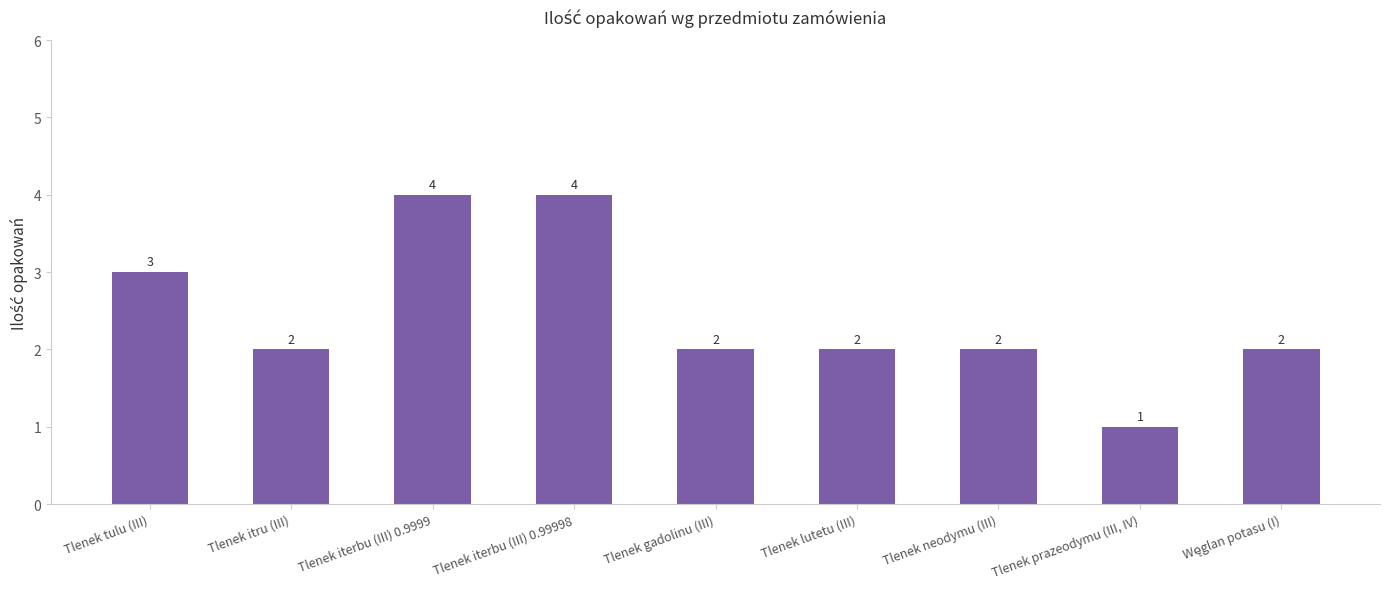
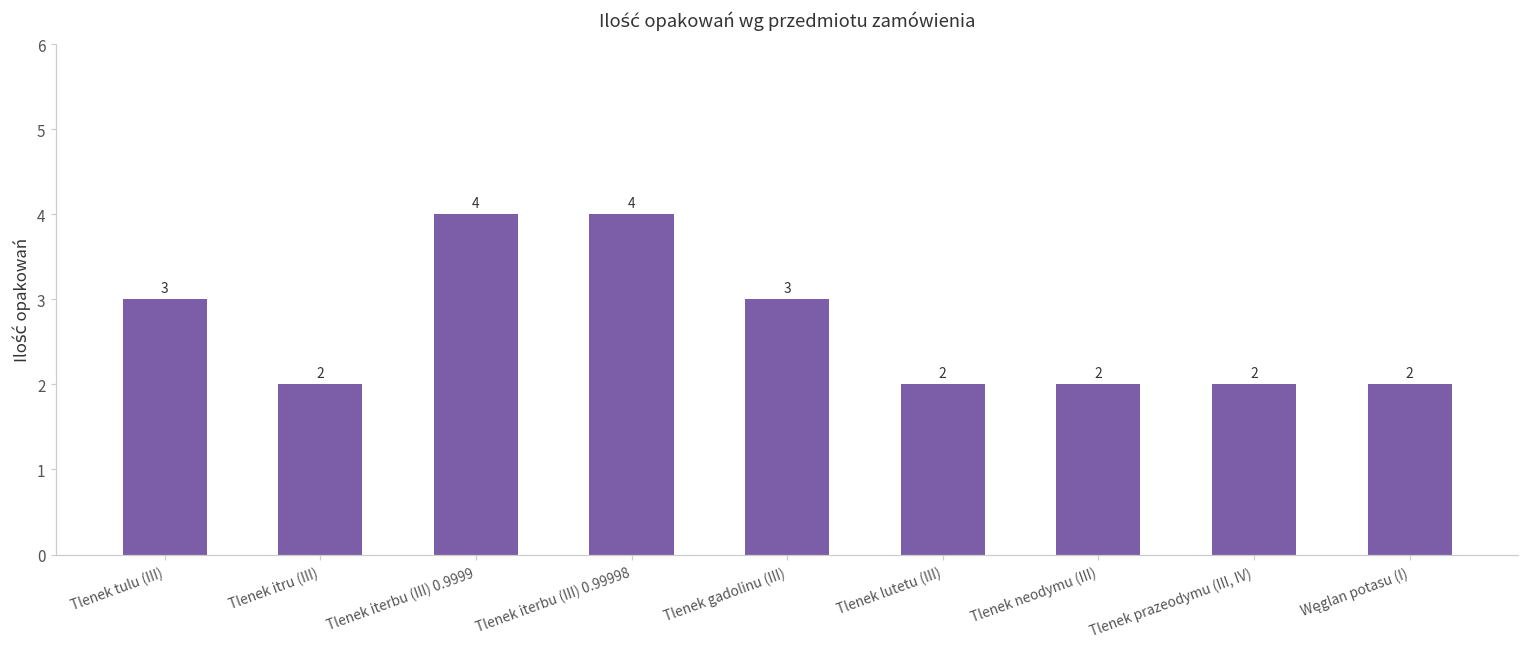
Tlenek gadolinu (III): 2 -> 3
Tlenek prazeodymu (III, IV): 1 -> 2
